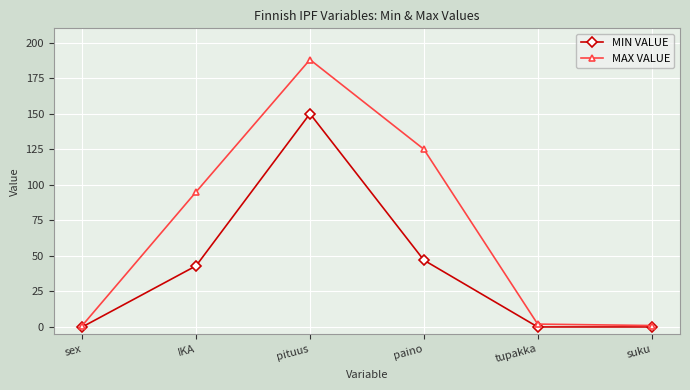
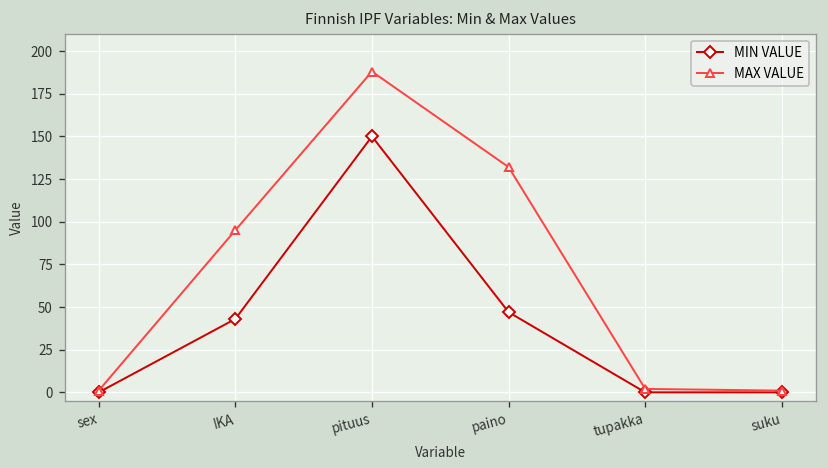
MAX VALUE, paino: 125 -> 132
